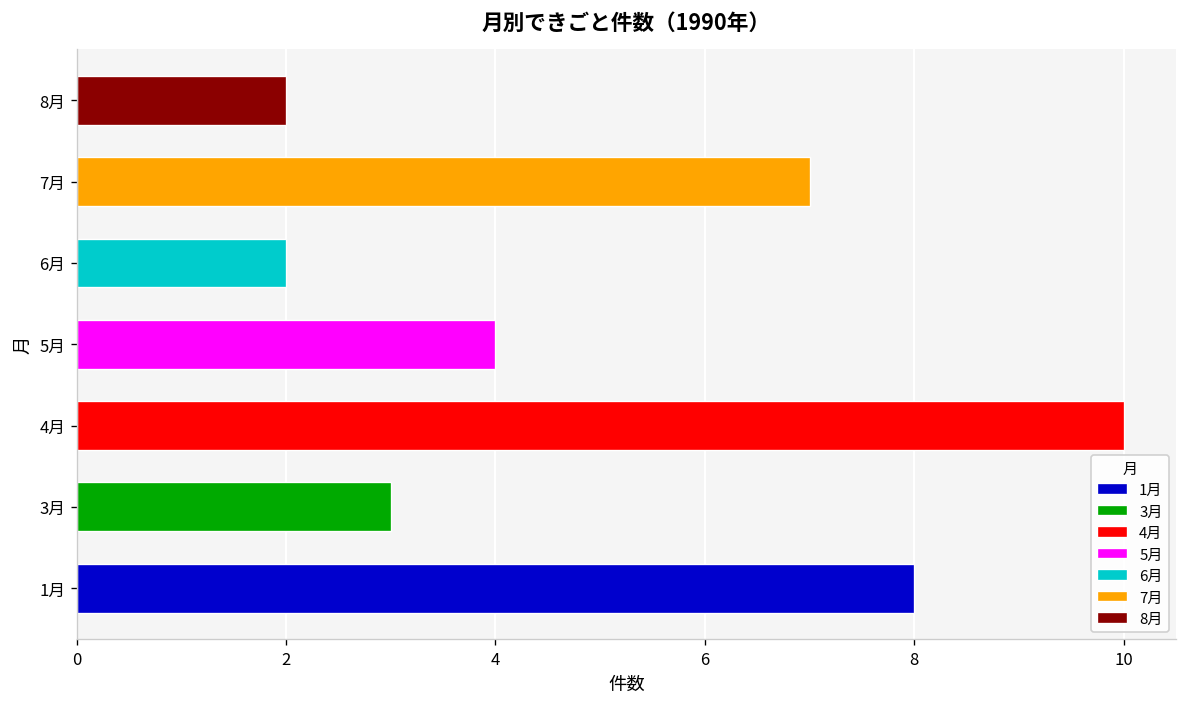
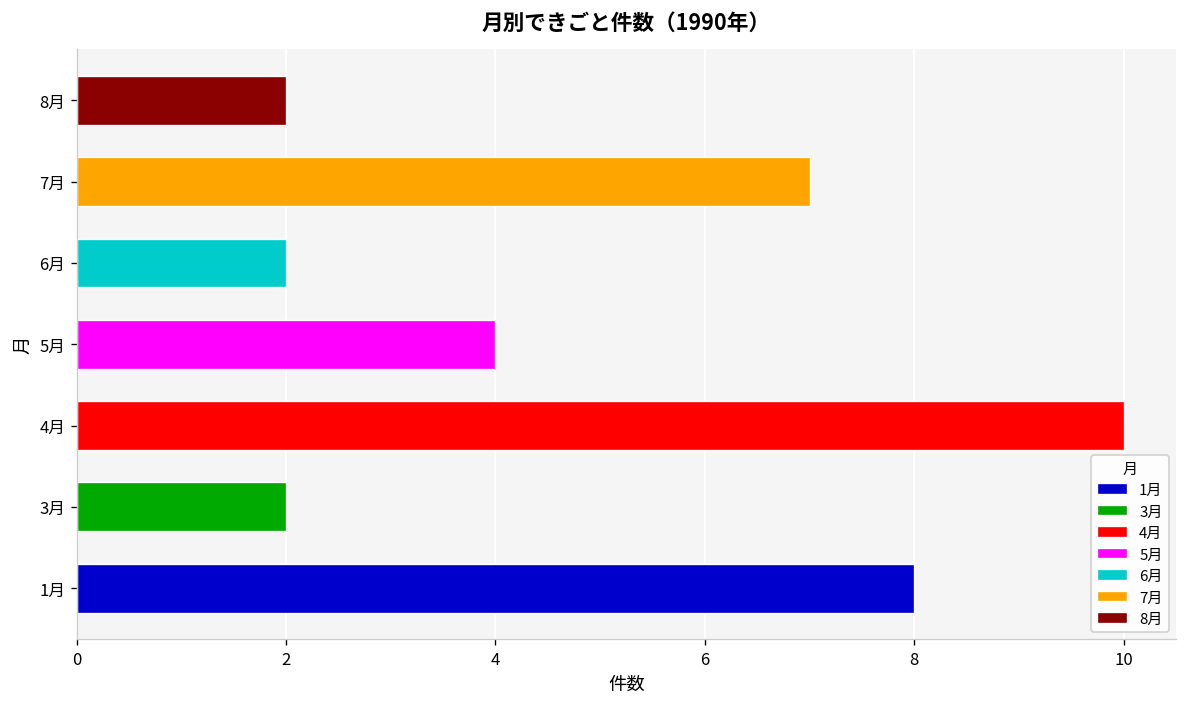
3月, 3月: 3 -> 2
